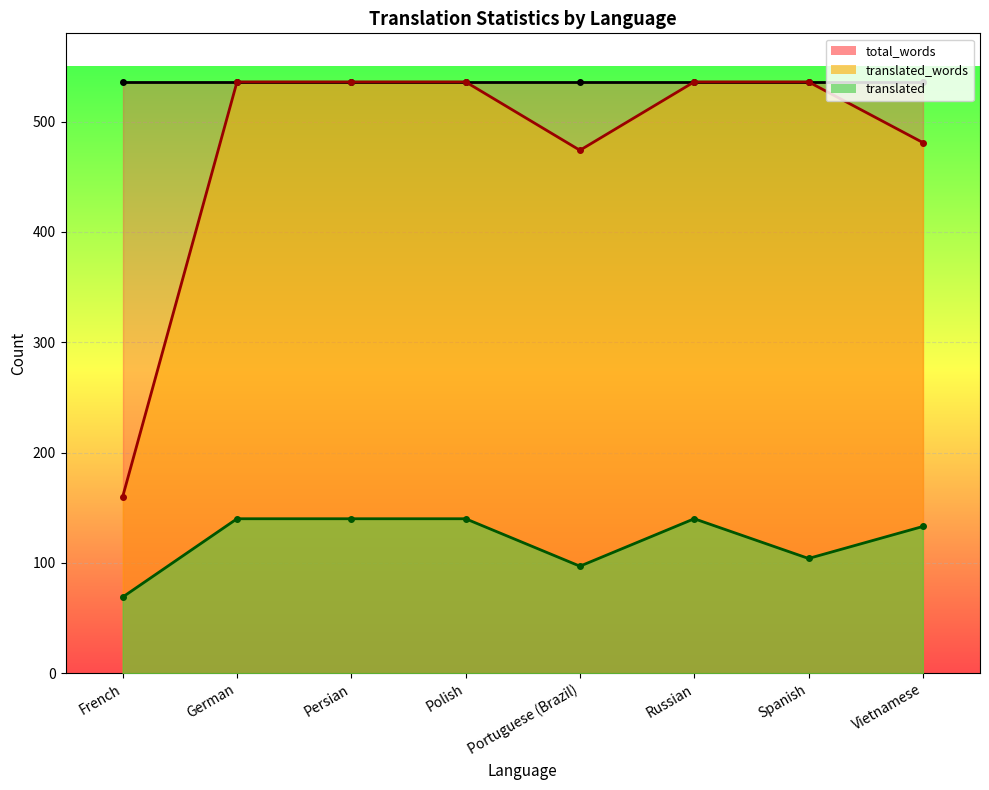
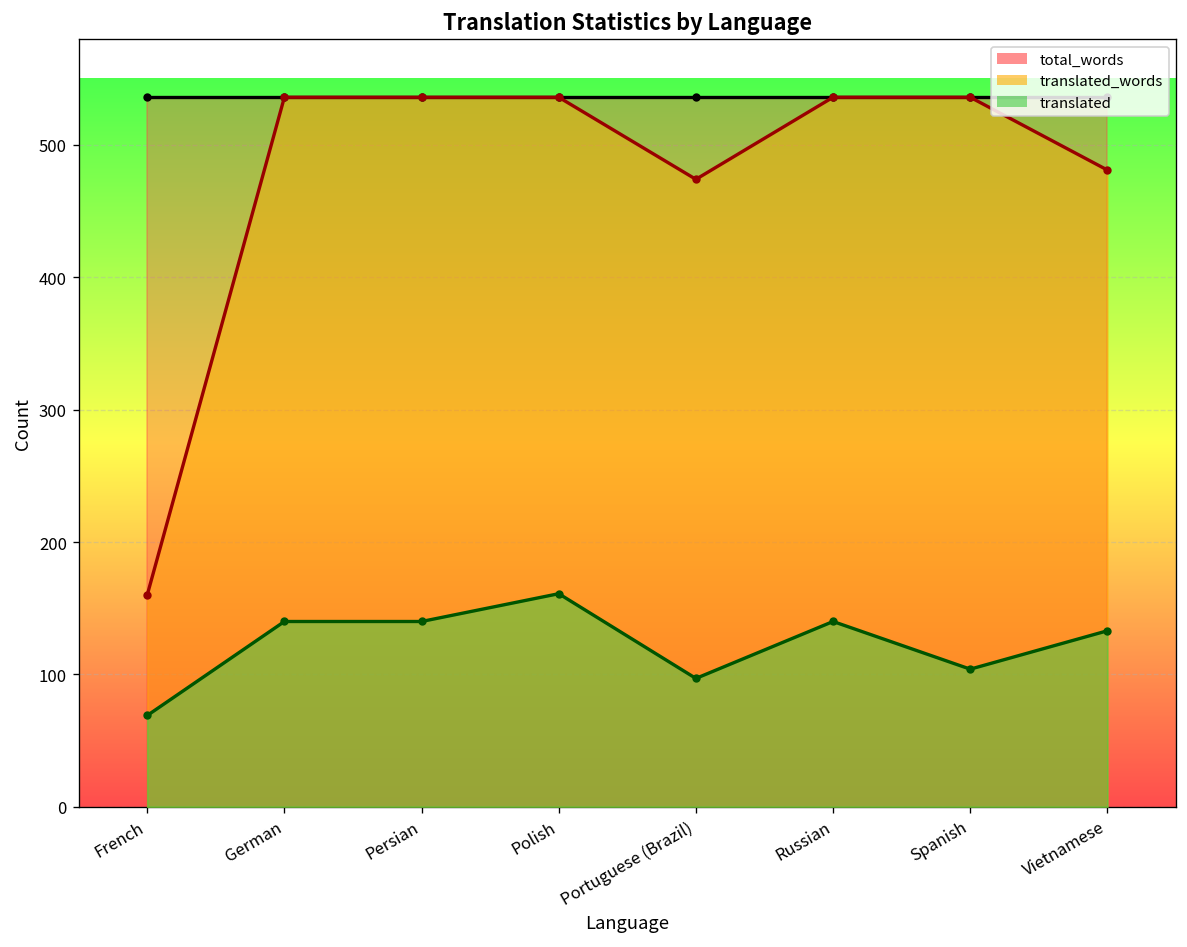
translated, Polish: 140 -> 161
